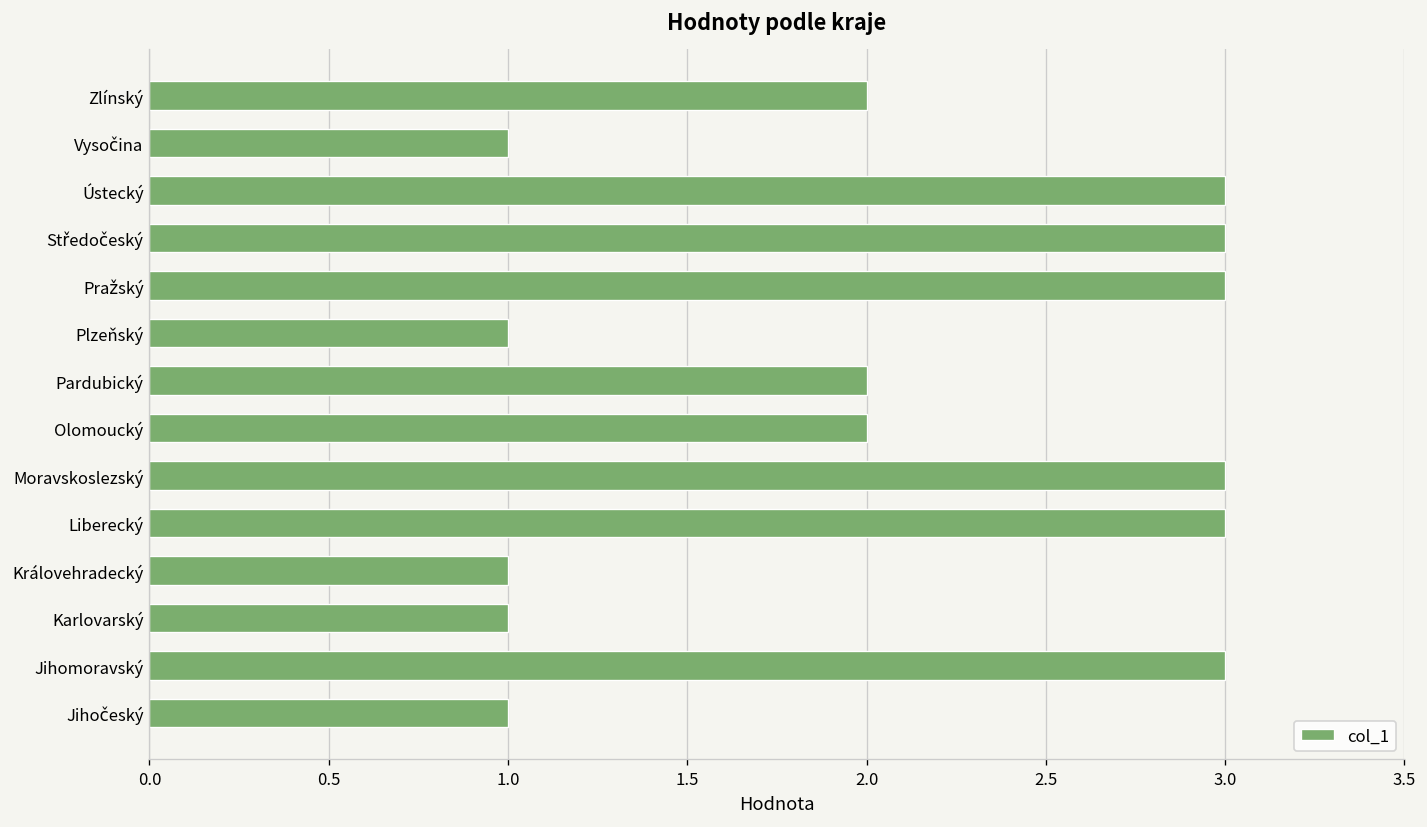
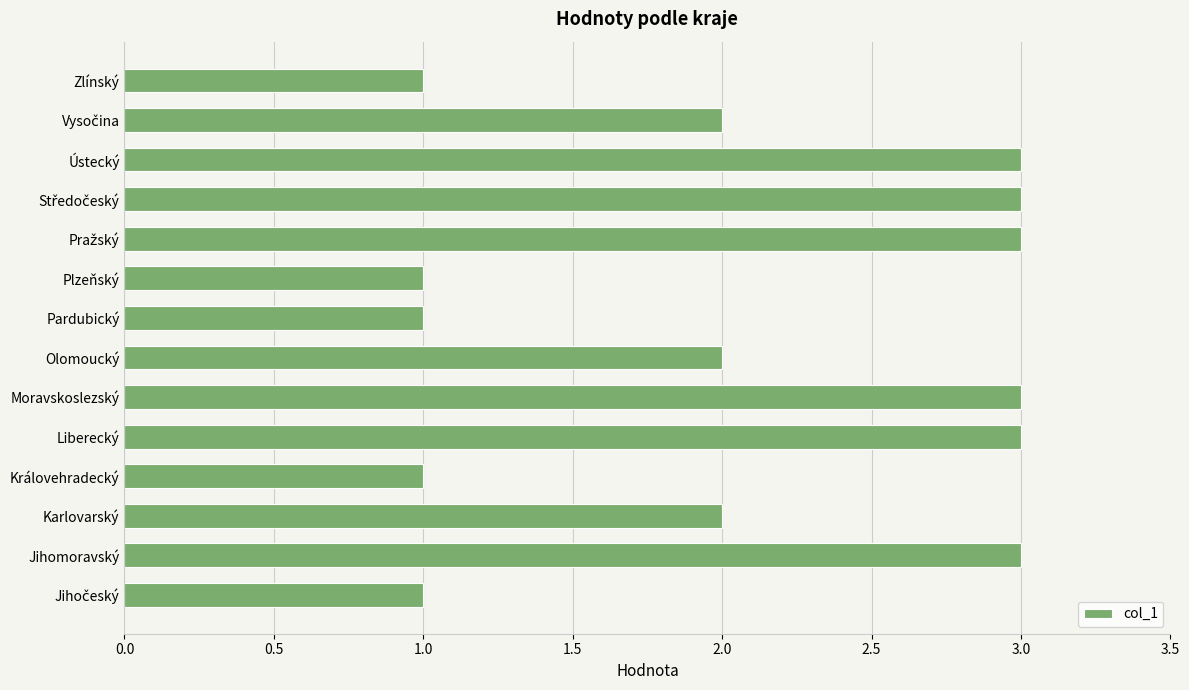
Zlínský: 2 -> 1
Vysočina: 1 -> 2
Pardubický: 2 -> 1
Karlovarský: 1 -> 2
